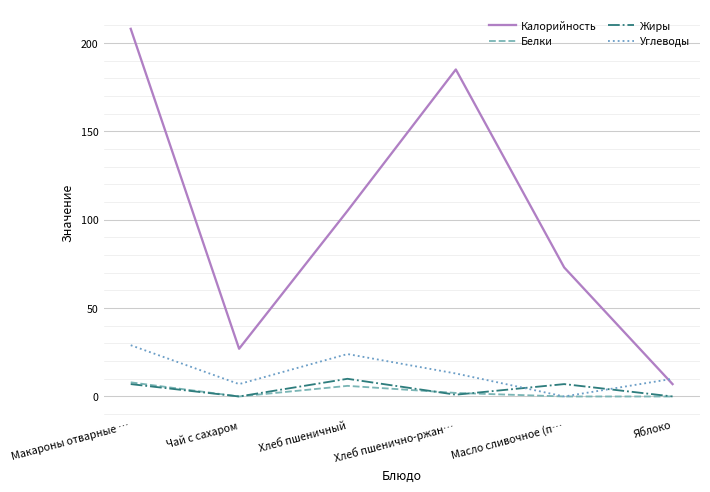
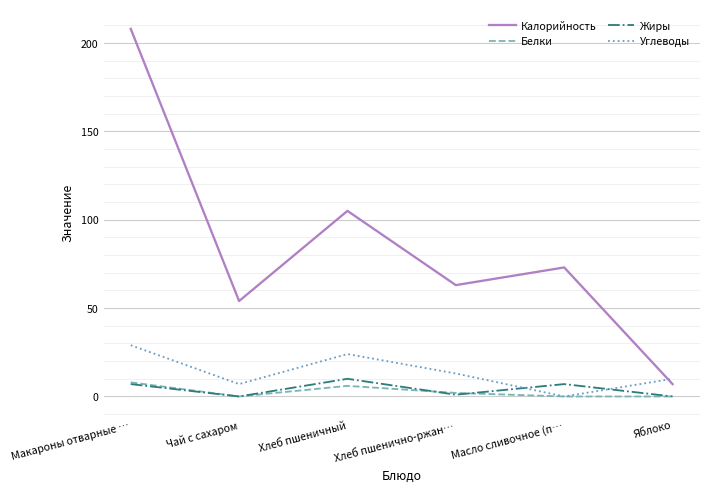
Калорийность, Чай с сахаром: 27 -> 54
Калорийность, Хлеб пшенично-ржан…: 185 -> 63
